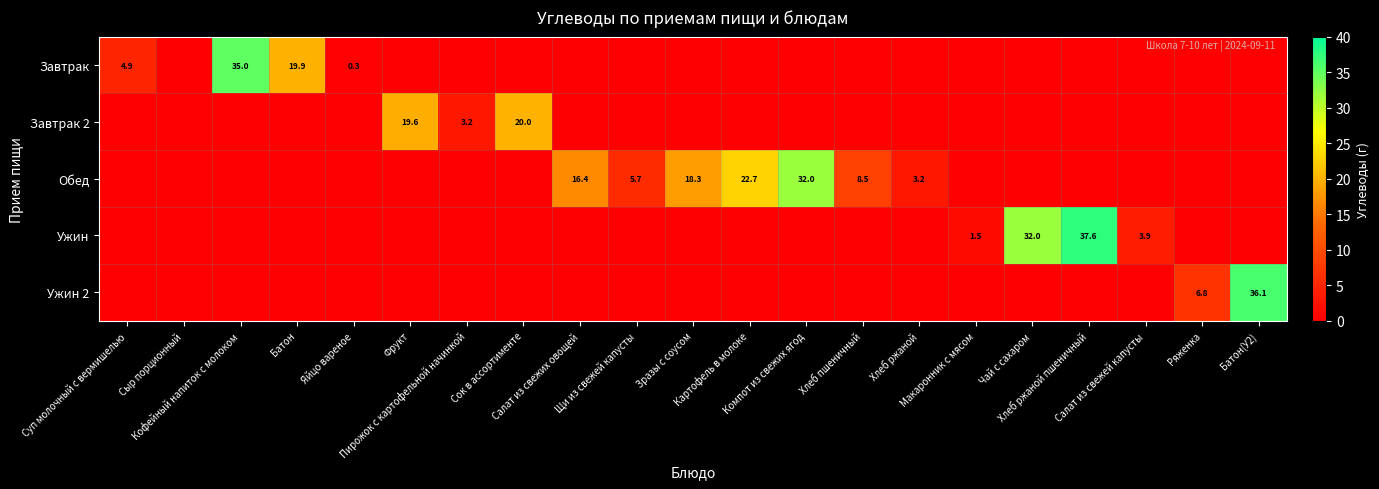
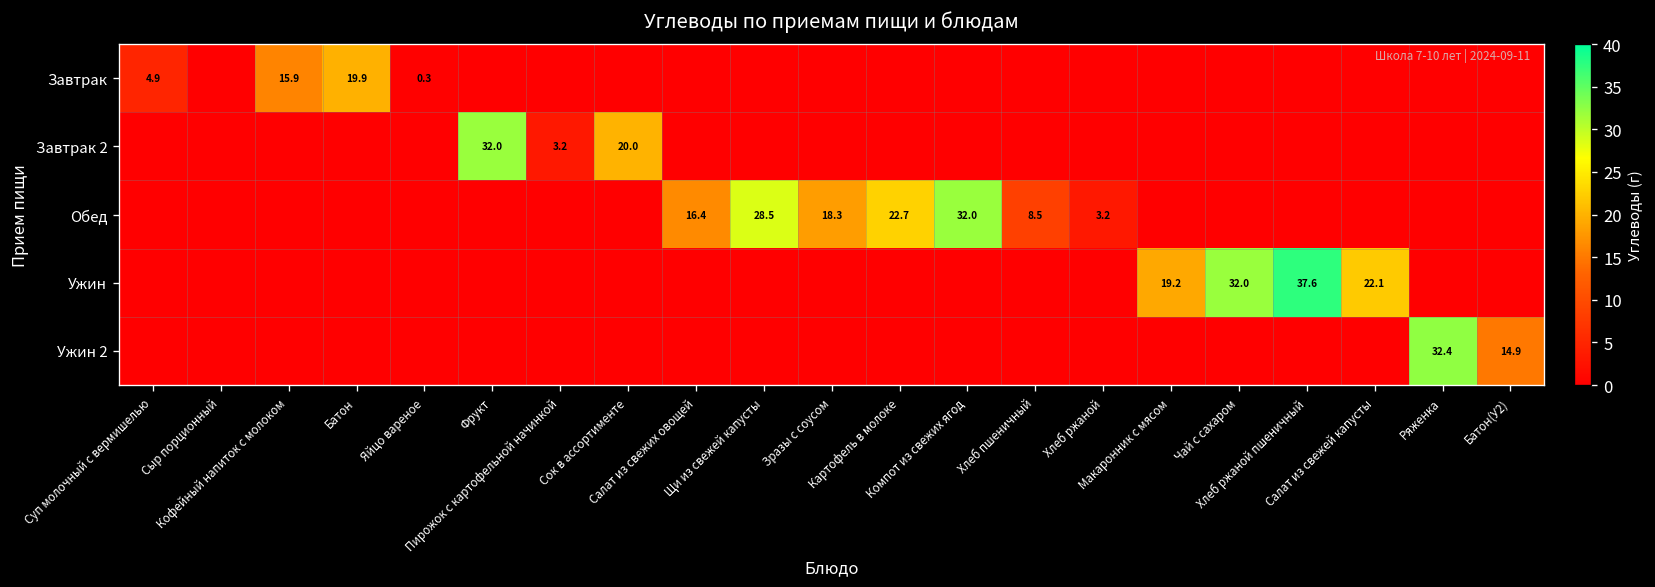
Завтрак, Кофейный напиток с молоком: 35.0 -> 15.9
Завтрак 2, Фрукт: 19.6 -> 32.0
Обед, Щи из свежей капусты: 5.7 -> 28.5
Ужин, Макаронник с мясом: 1.5 -> 19.2
Ужин, Салат из свежей капусты: 3.9 -> 22.1
Ужин 2, Ряженка: 6.8 -> 32.4
Ужин 2, Батон(У2): 36.1 -> 14.9
